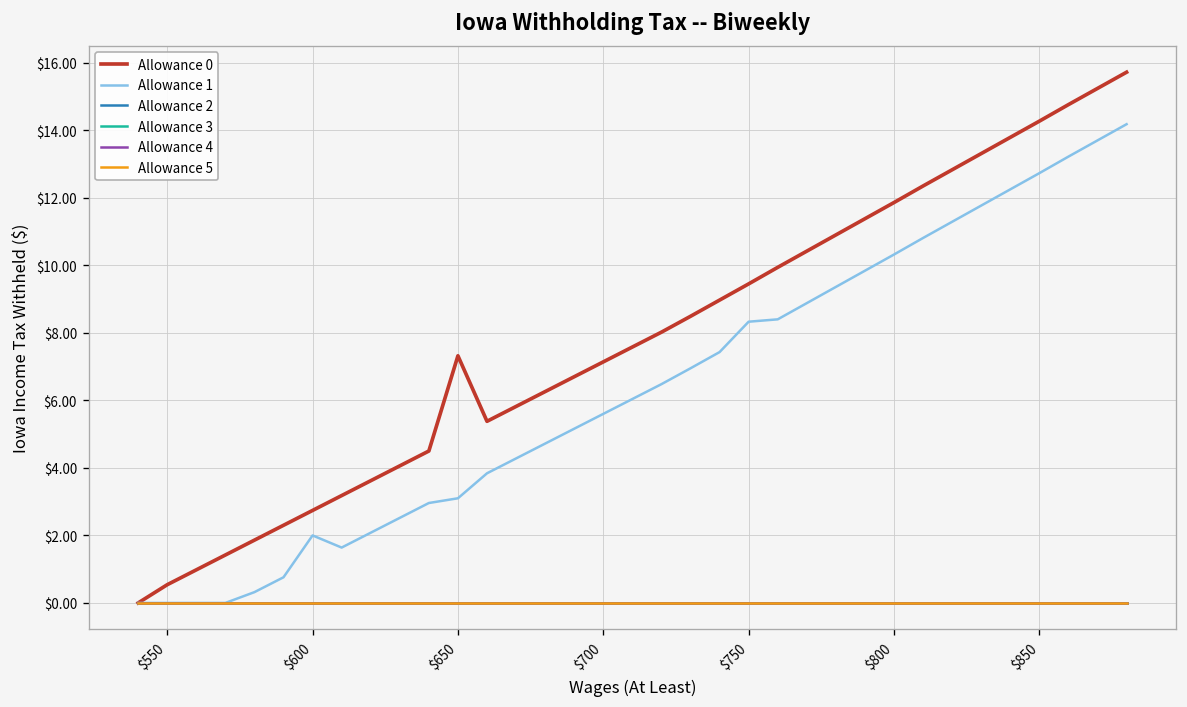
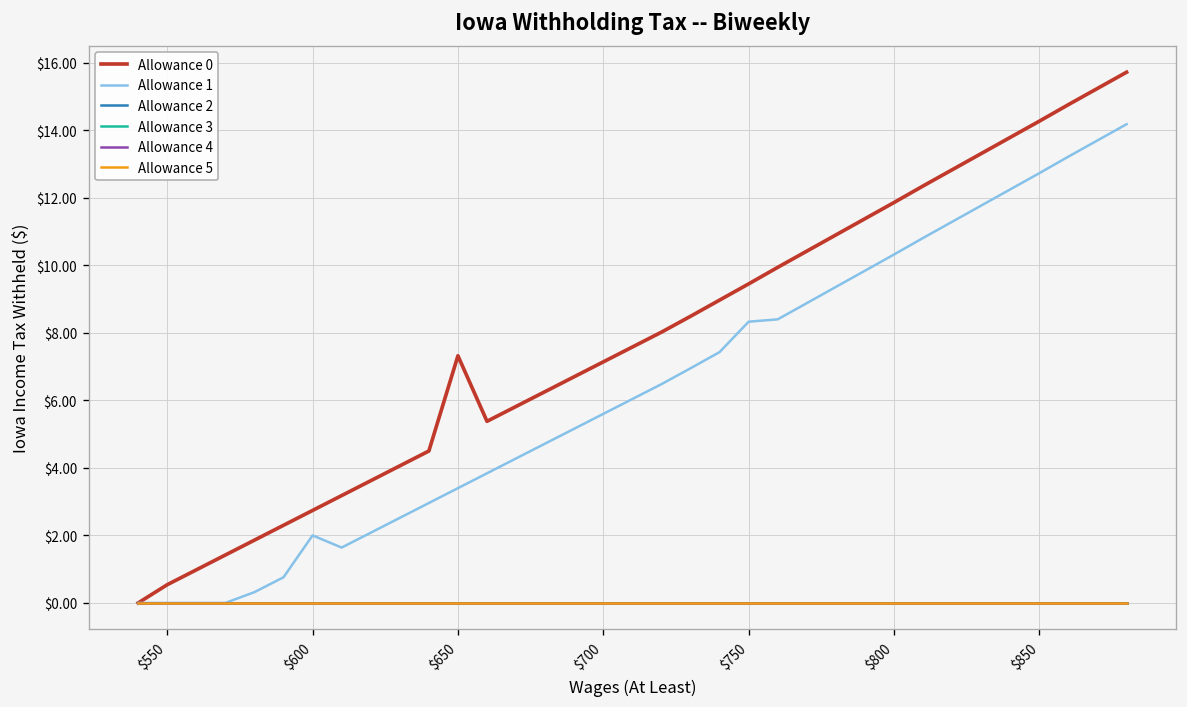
Allowance 1, $650: $3.1 -> $3.4
